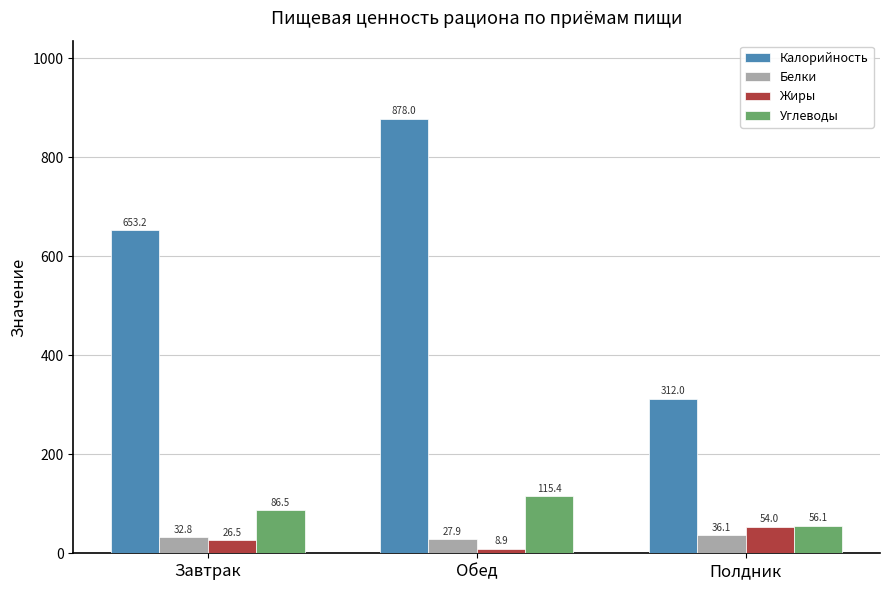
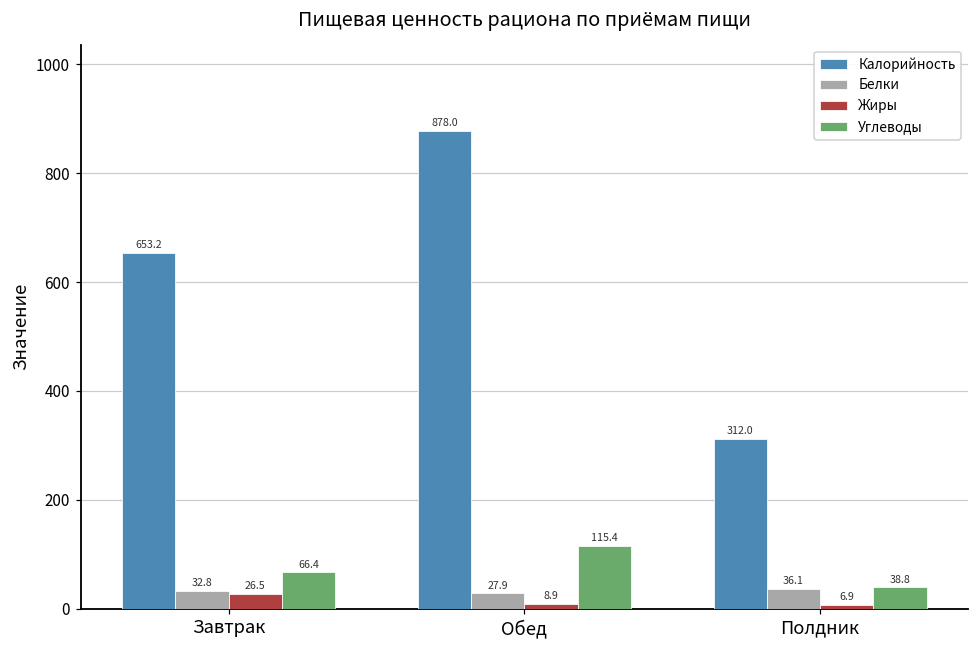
Углеводы, Завтрак: 86.5 -> 66.4
Жиры, Полдник: 54.0 -> 6.9
Углеводы, Полдник: 56.1 -> 38.8
